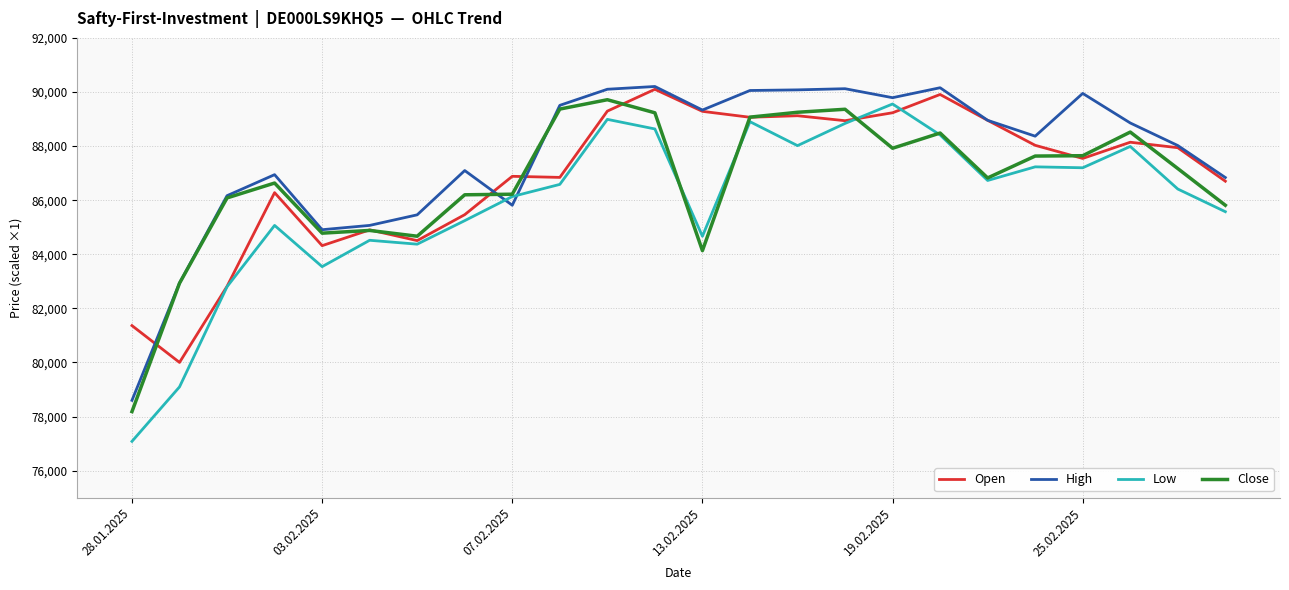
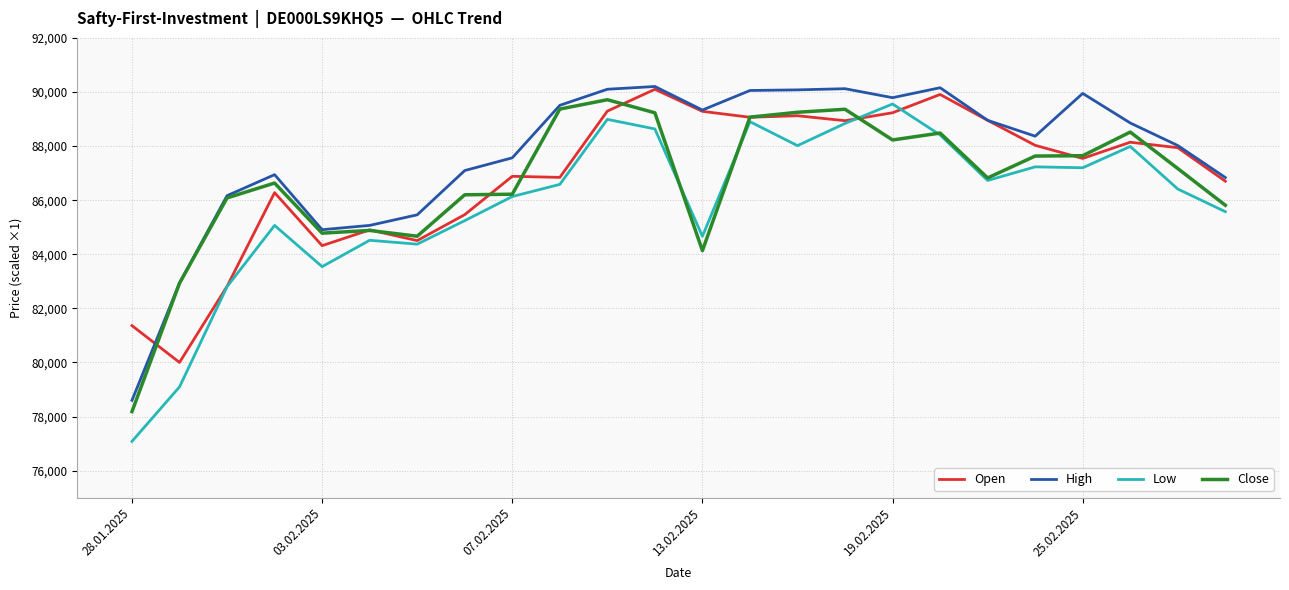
High, 07.02.2025: 85,800 -> 87,600
Close, 19.02.2025: 87,900 -> 88,200
